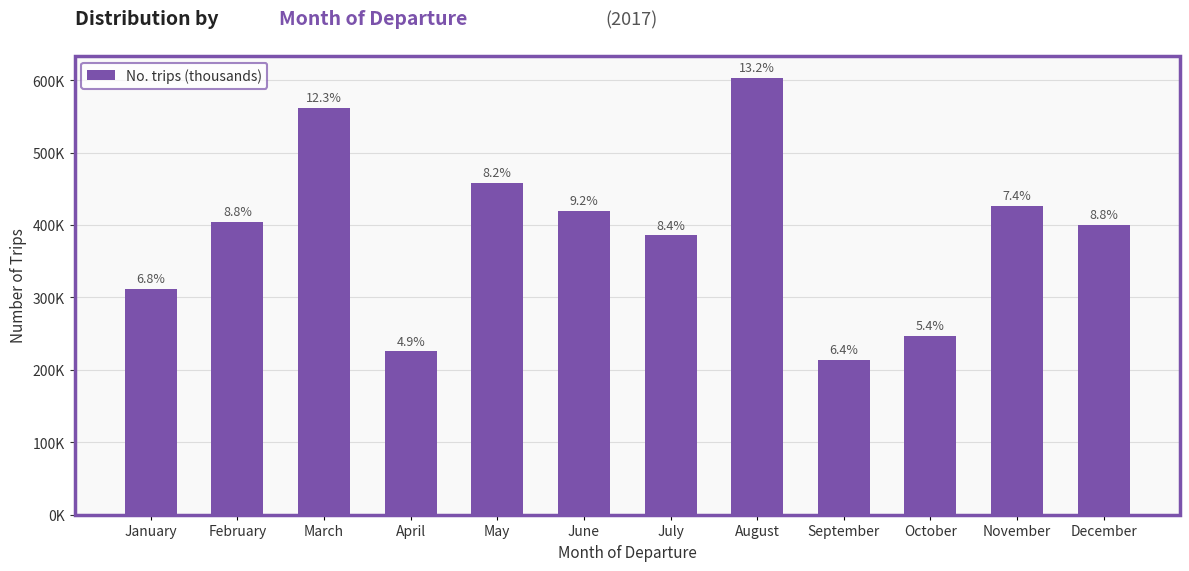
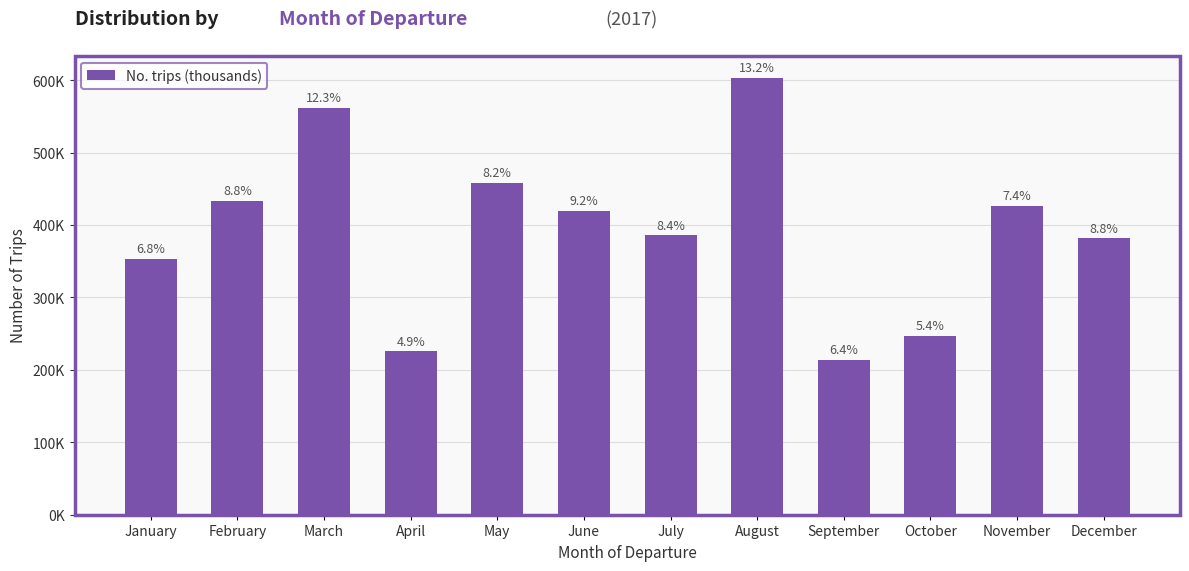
January: 310000 -> 350000
February: 400000 -> 430000
December: 400000 -> 380000
